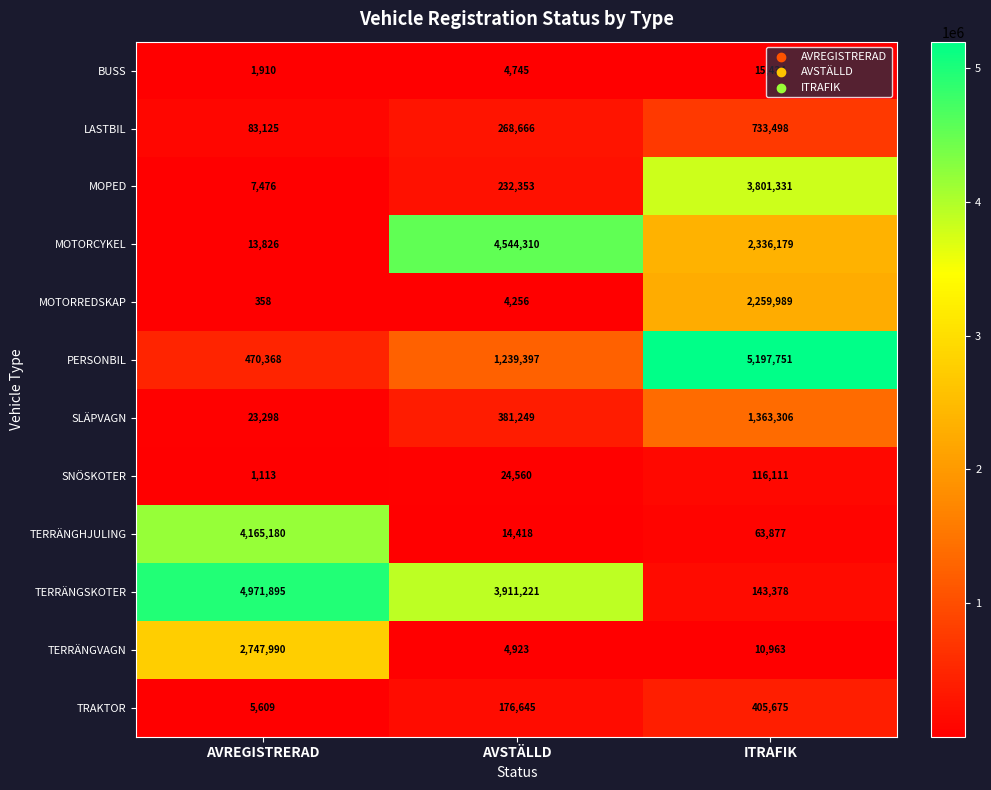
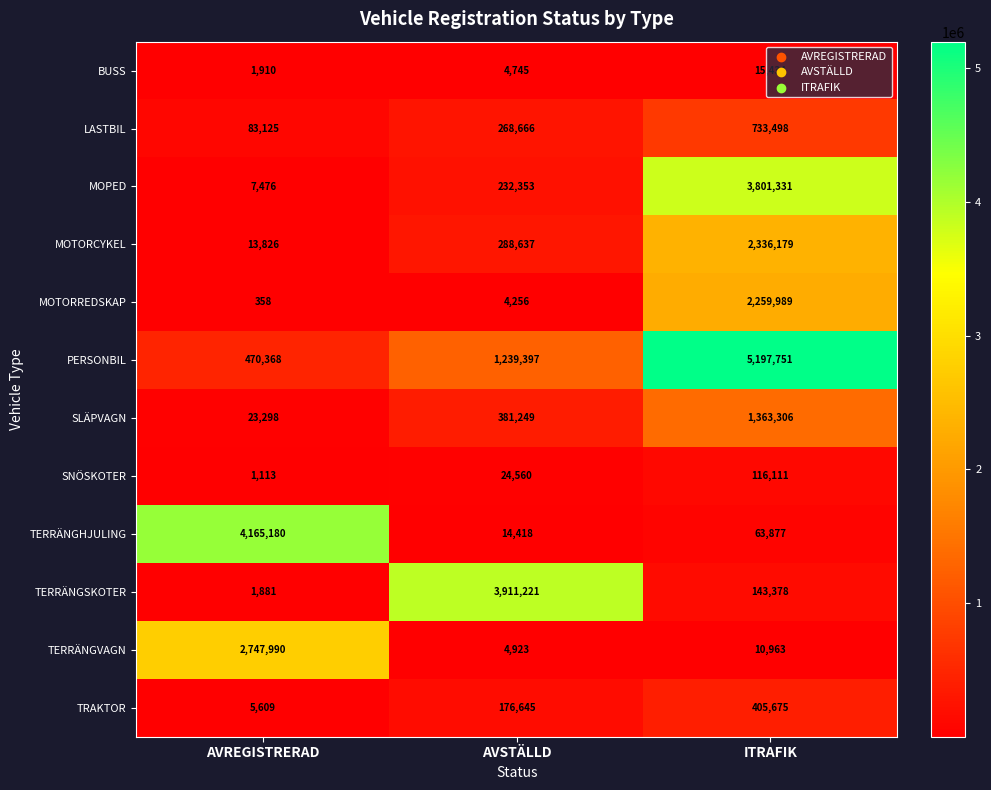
MOTORCYKEL, AVSTÄLLD: 4,544,310 -> 288,637
TERRÄNGSKOTER, AVREGISTRERAD: 4,971,895 -> 1,881
